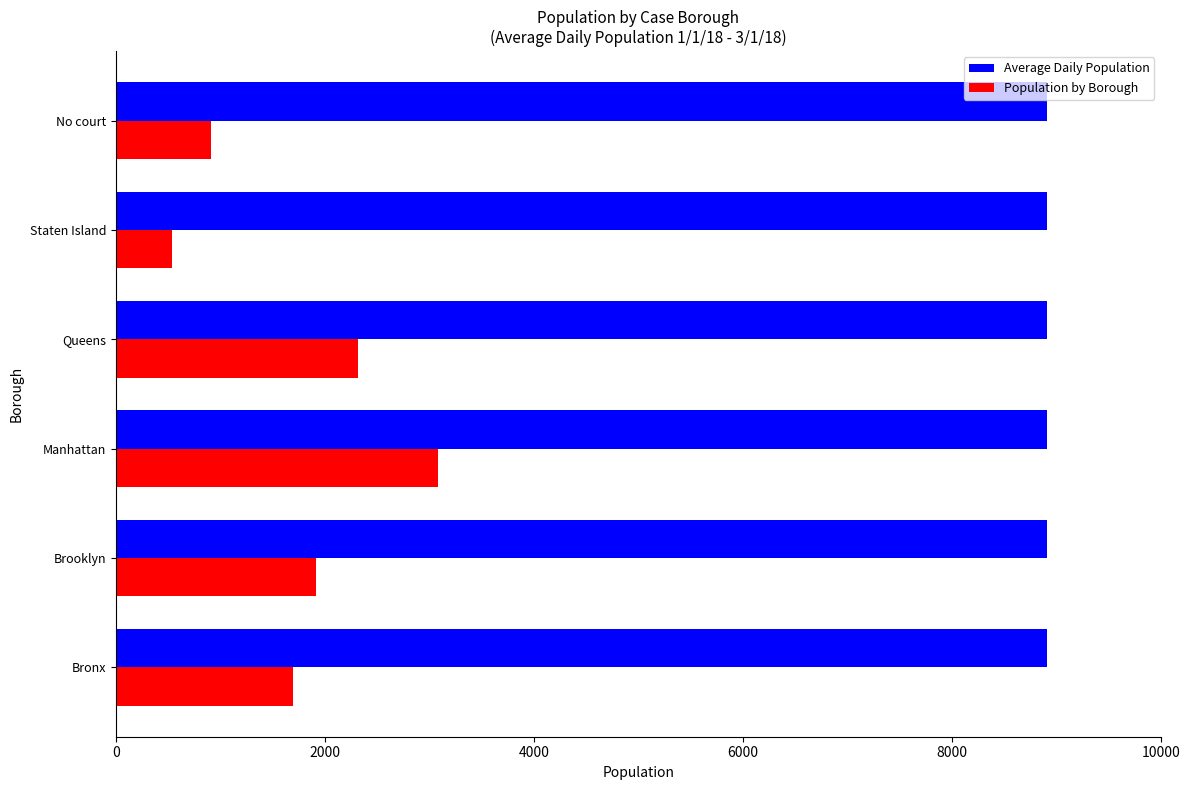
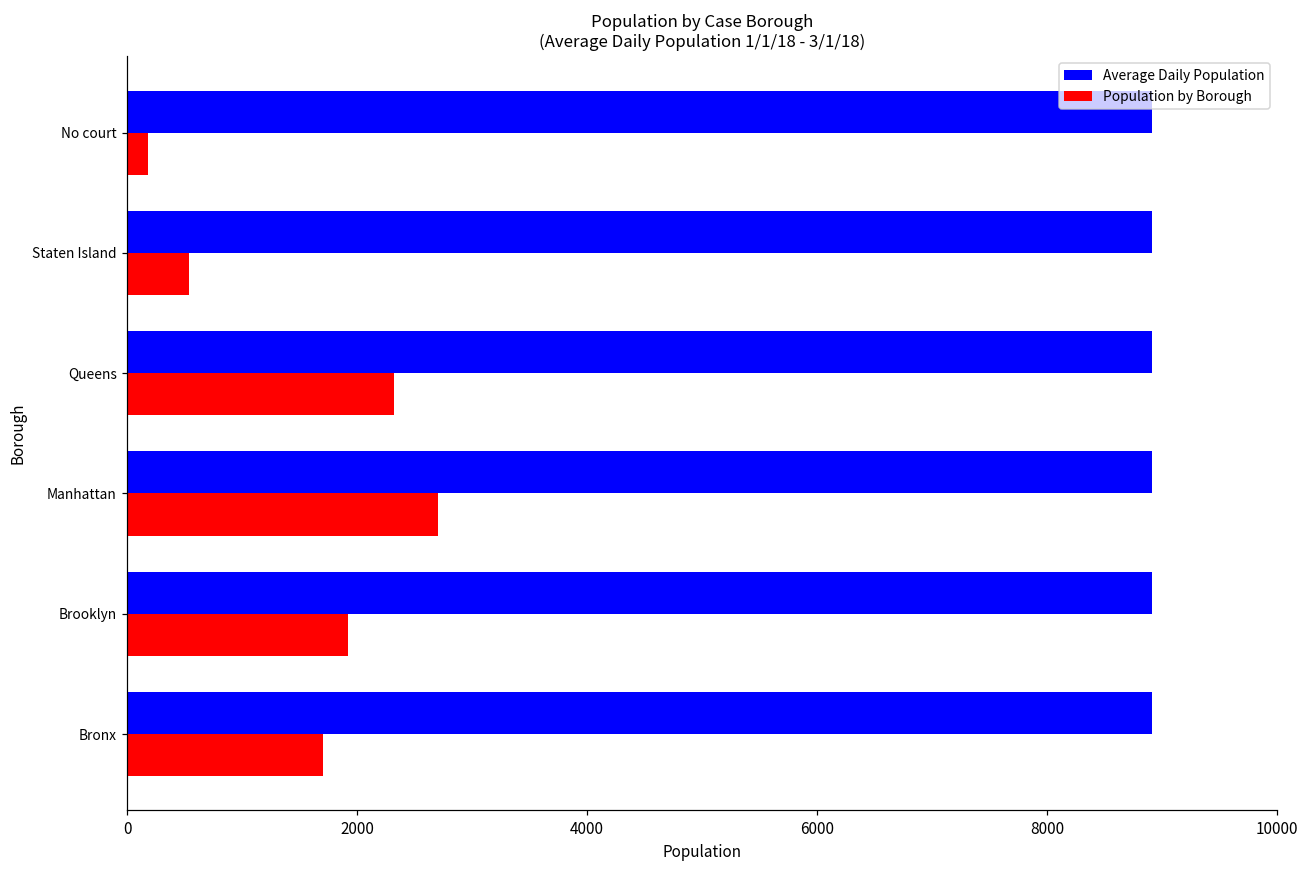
Population by Borough, No court: 910 -> 180
Population by Borough, Manhattan: 3090 -> 2710
